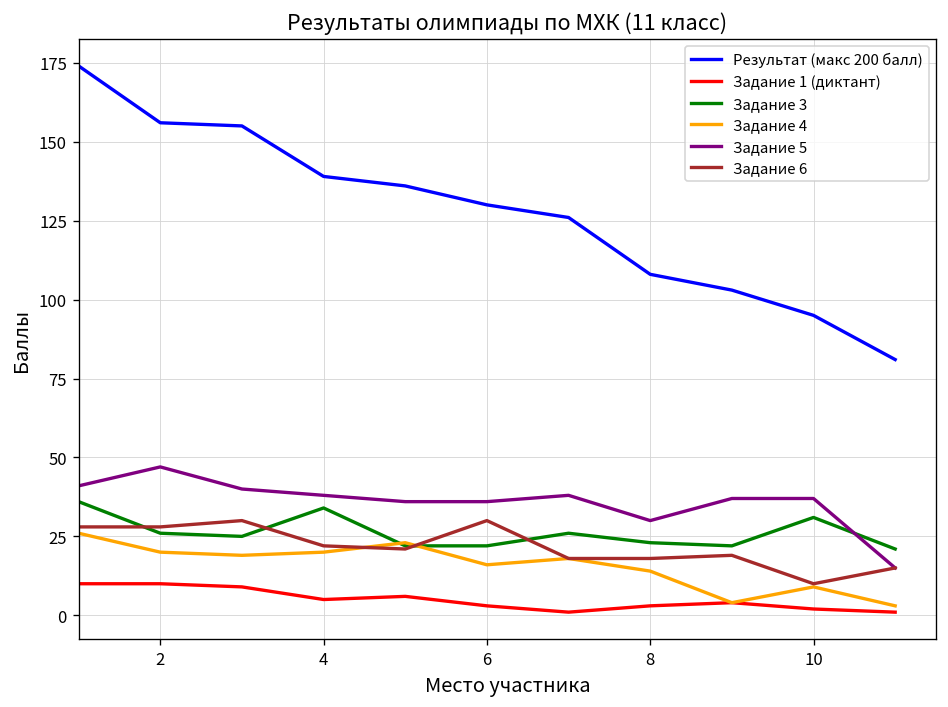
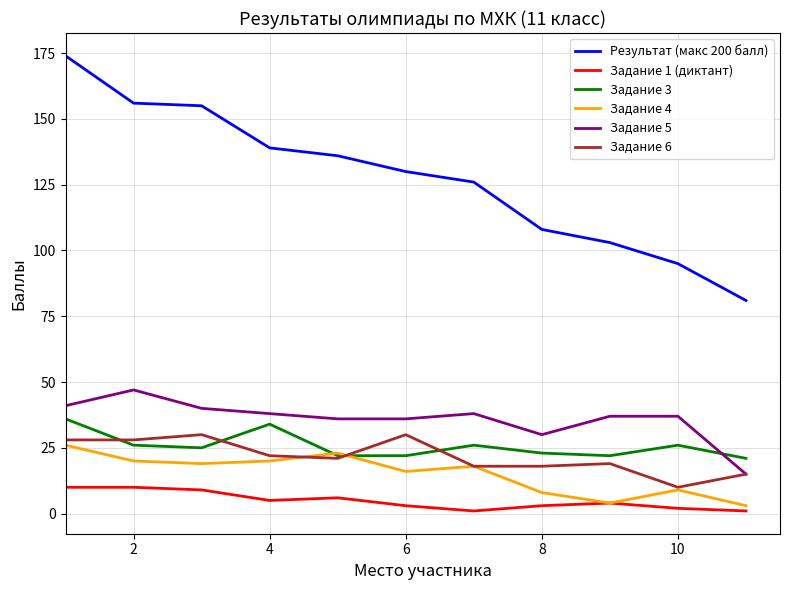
Задание 4, 8: 14 -> 8
Задание 3, 10: 31 -> 26
